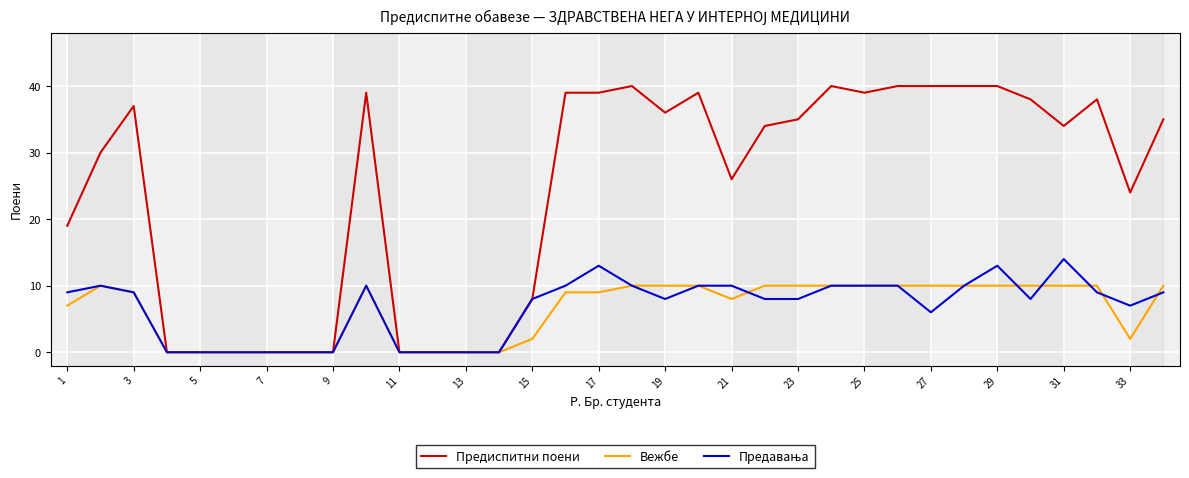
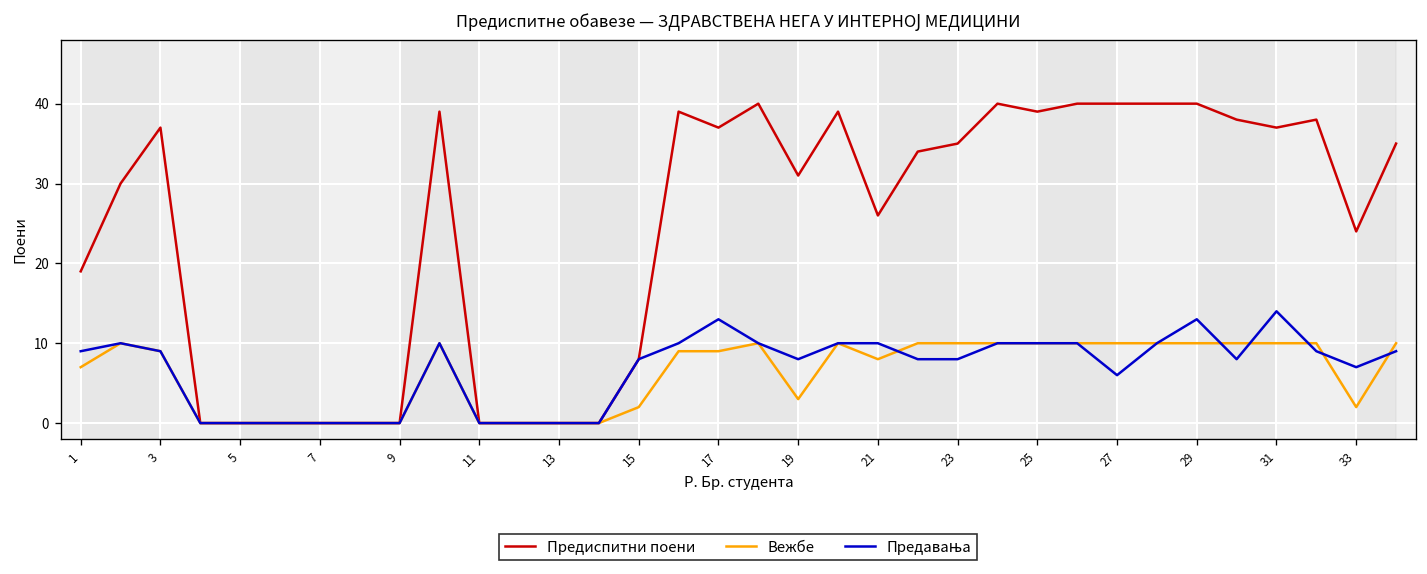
Предиспитни поени, 17: 39 -> 37
Предиспитни поени, 19: 36 -> 31
Вежбе, 19: 10 -> 3
Предиспитни поени, 31: 34 -> 37
